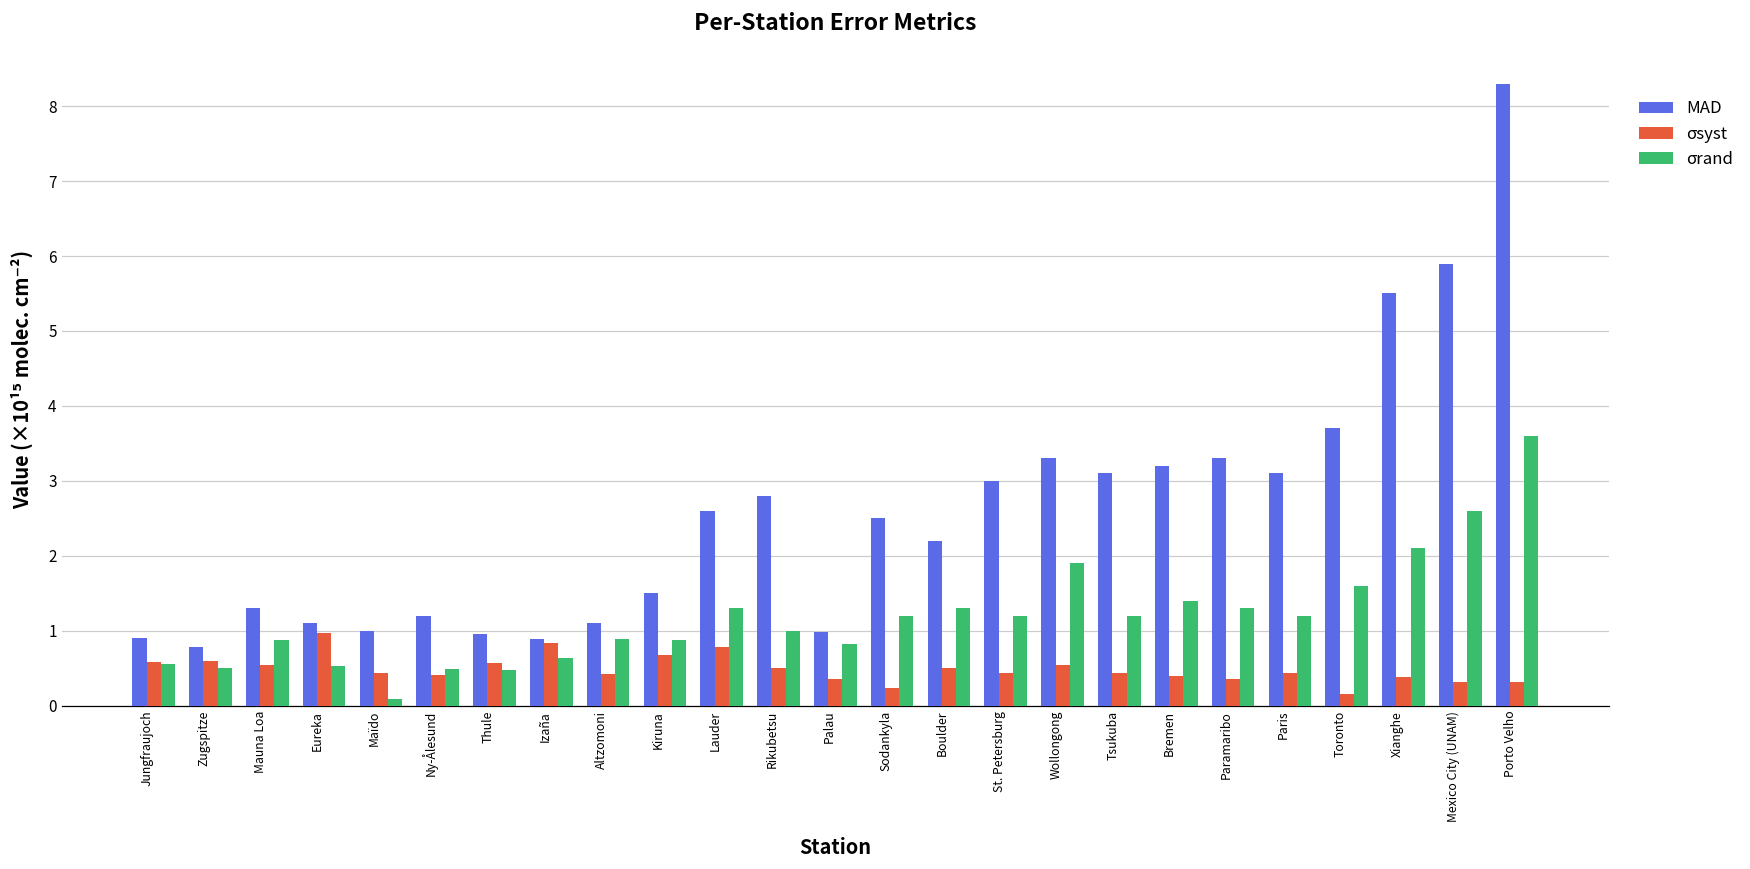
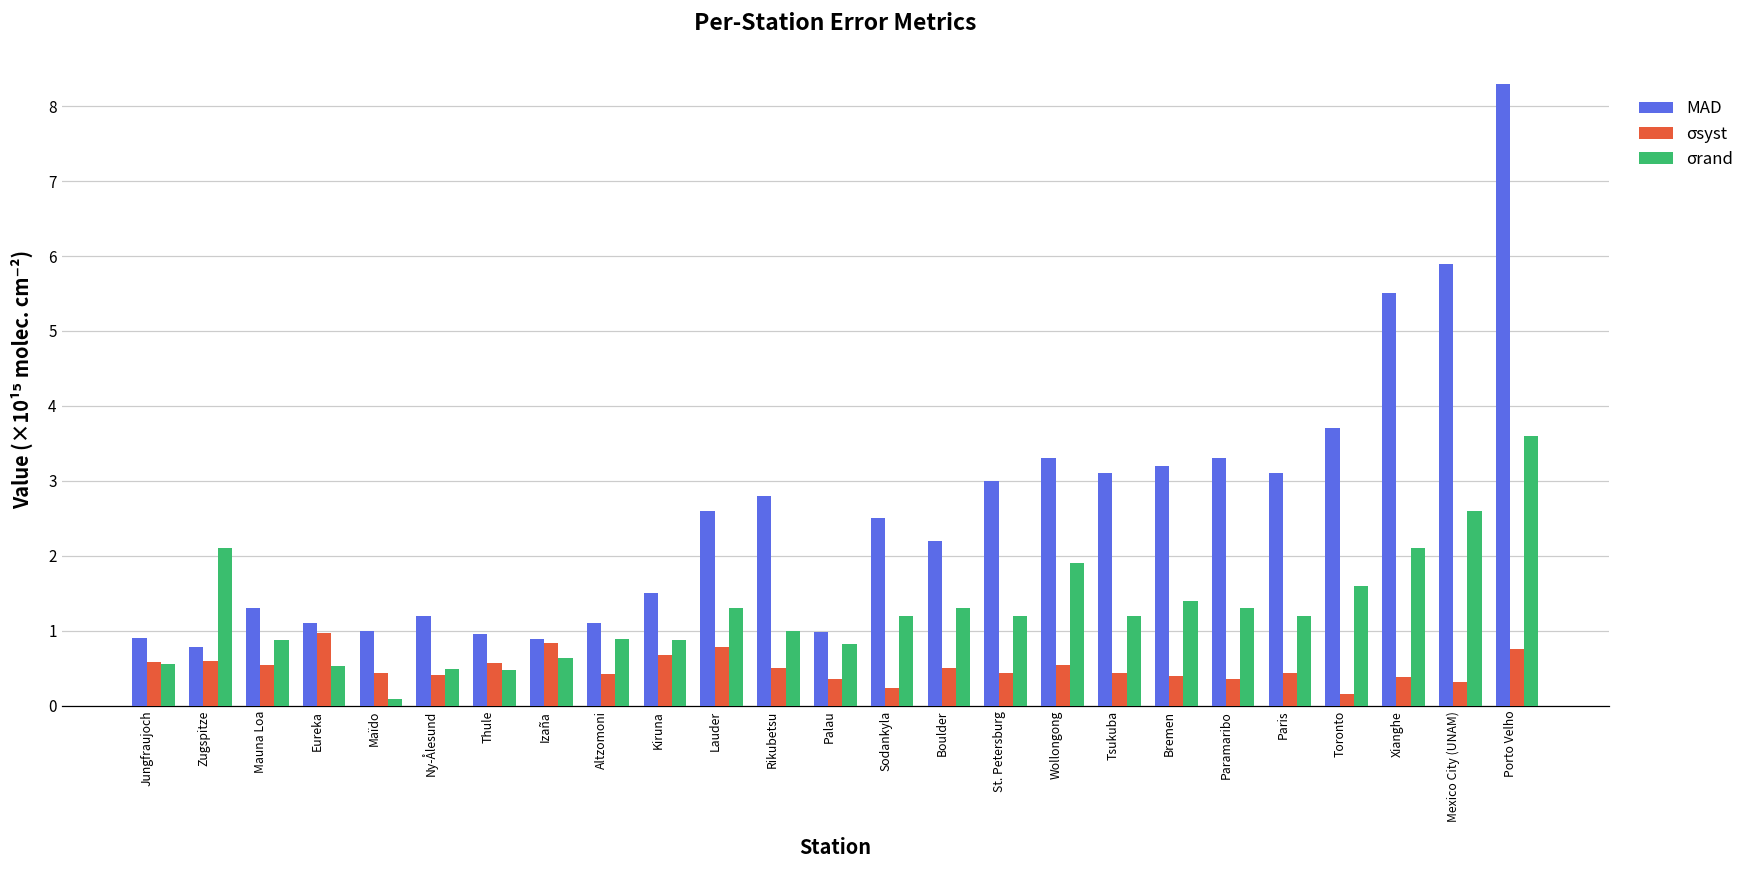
σrand, Zugspitze: 0.5 -> 2.1
σsyst, Porto Velho: 0.3 -> 0.8
